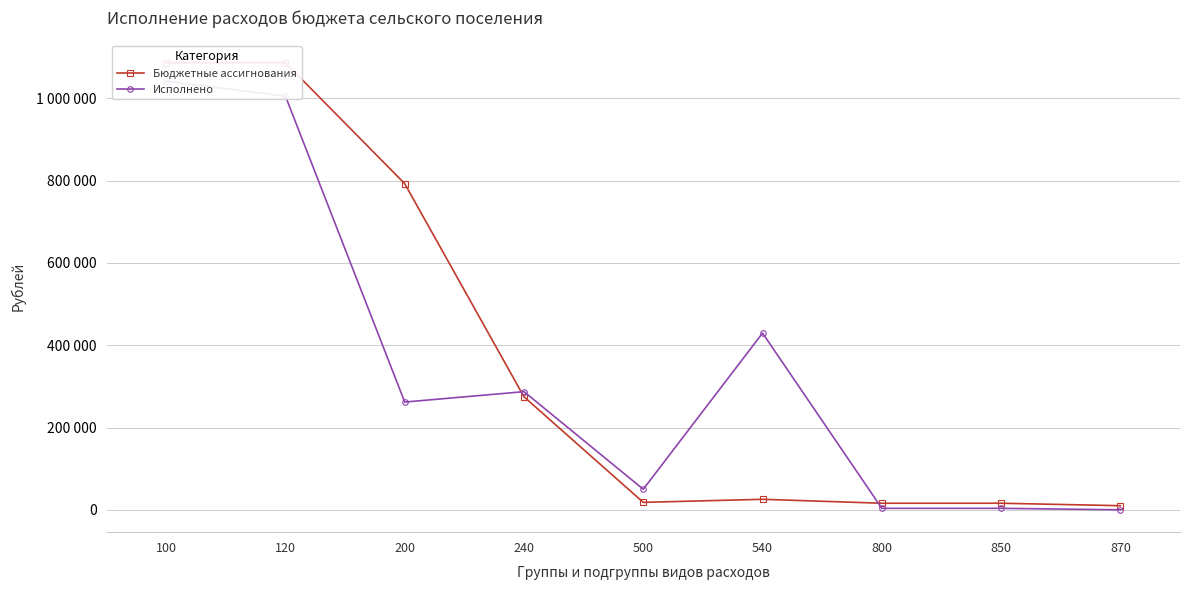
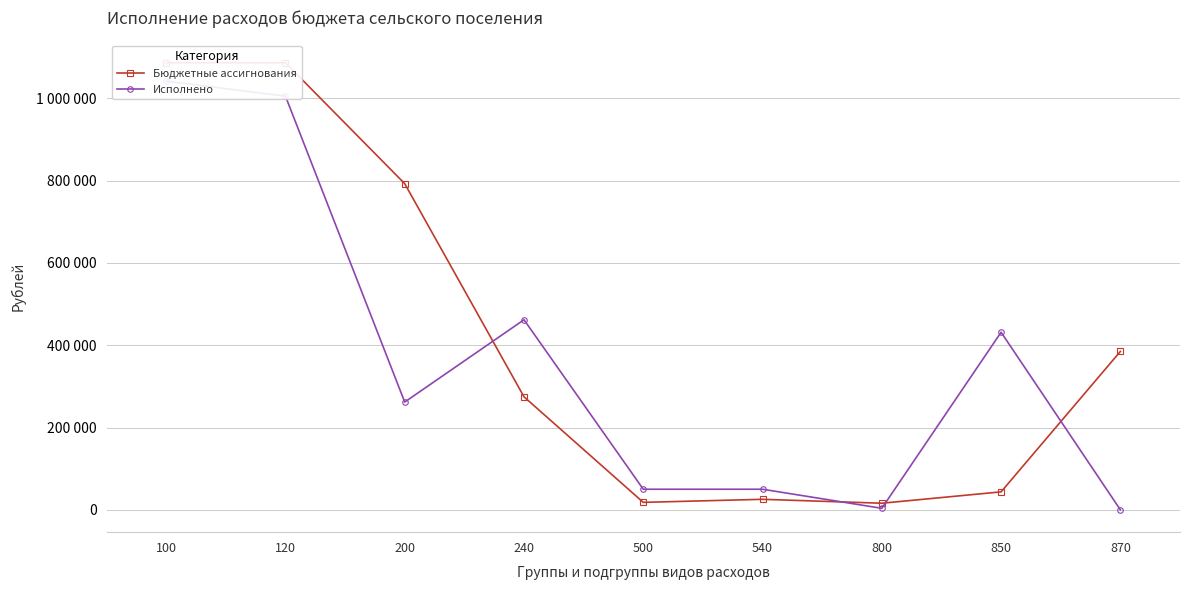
Исполнено, 240: 290000 -> 460000
Исполнено, 540: 430000 -> 50000
Бюджетные ассигнования, 850: 20000 -> 40000
Исполнено, 850: 0 -> 430000
Бюджетные ассигнования, 870: 10000 -> 380000
